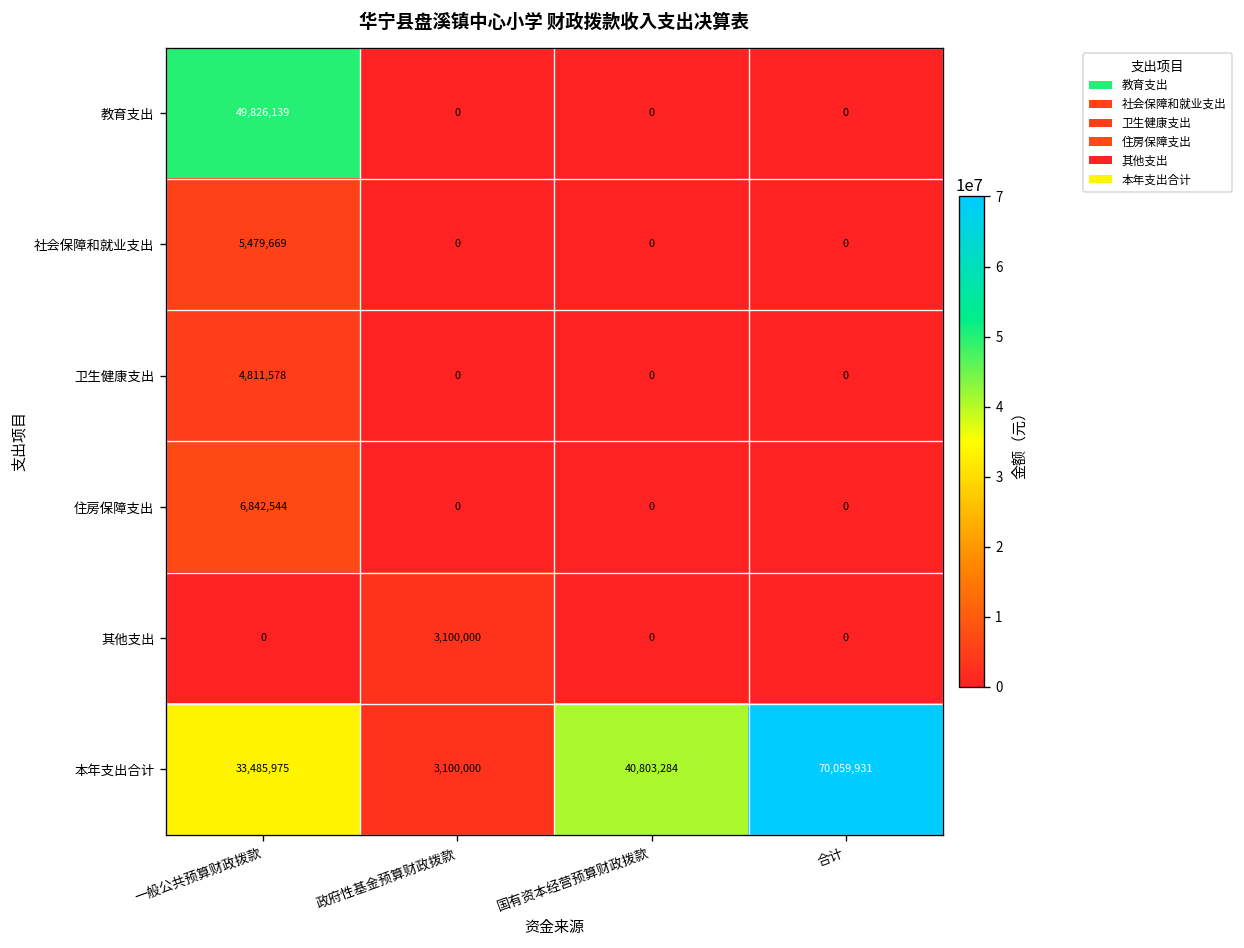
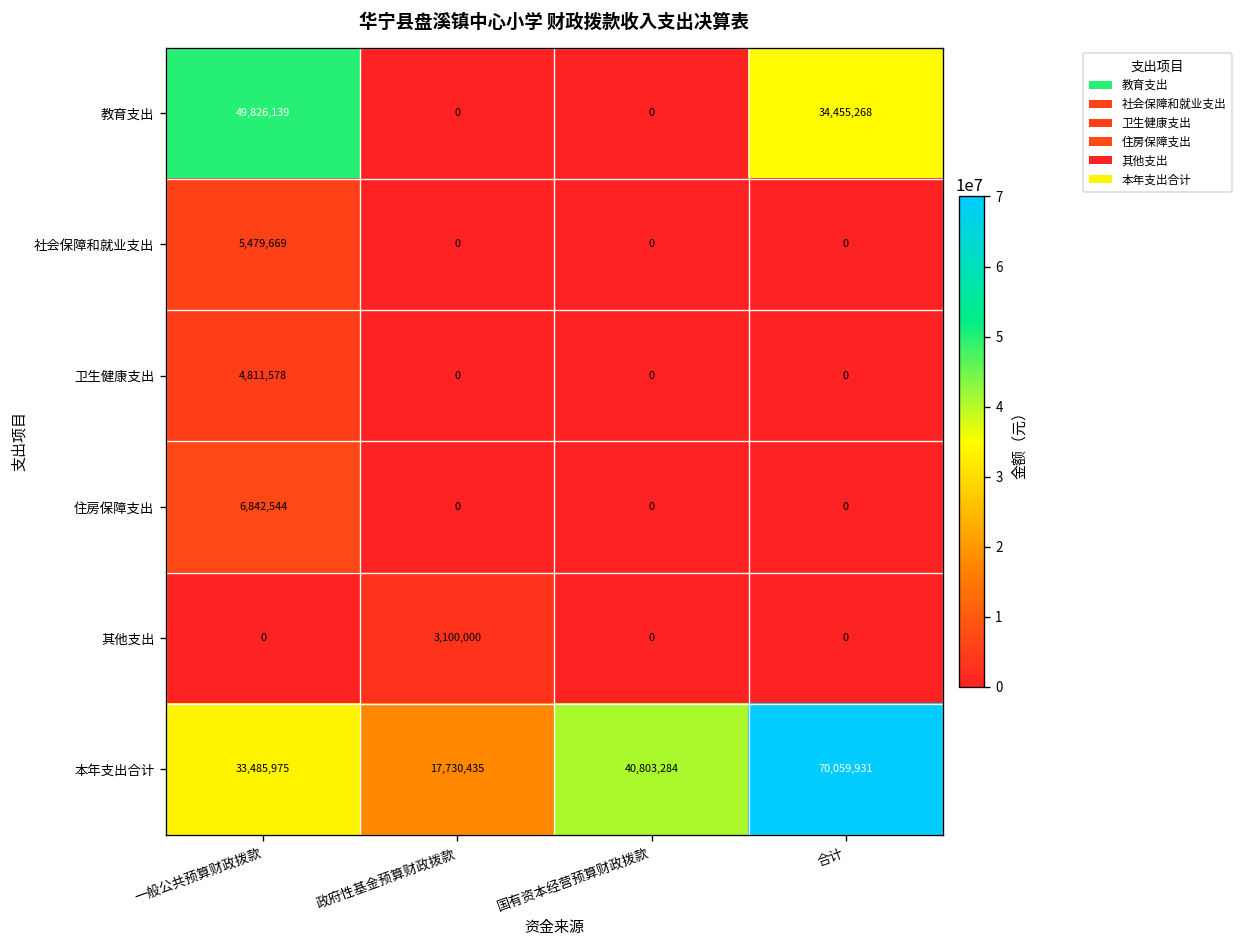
教育支出, 合计: 0 -> 34,455,268
本年支出合计, 政府性基金预算财政拨款: 3,100,000 -> 17,730,435
